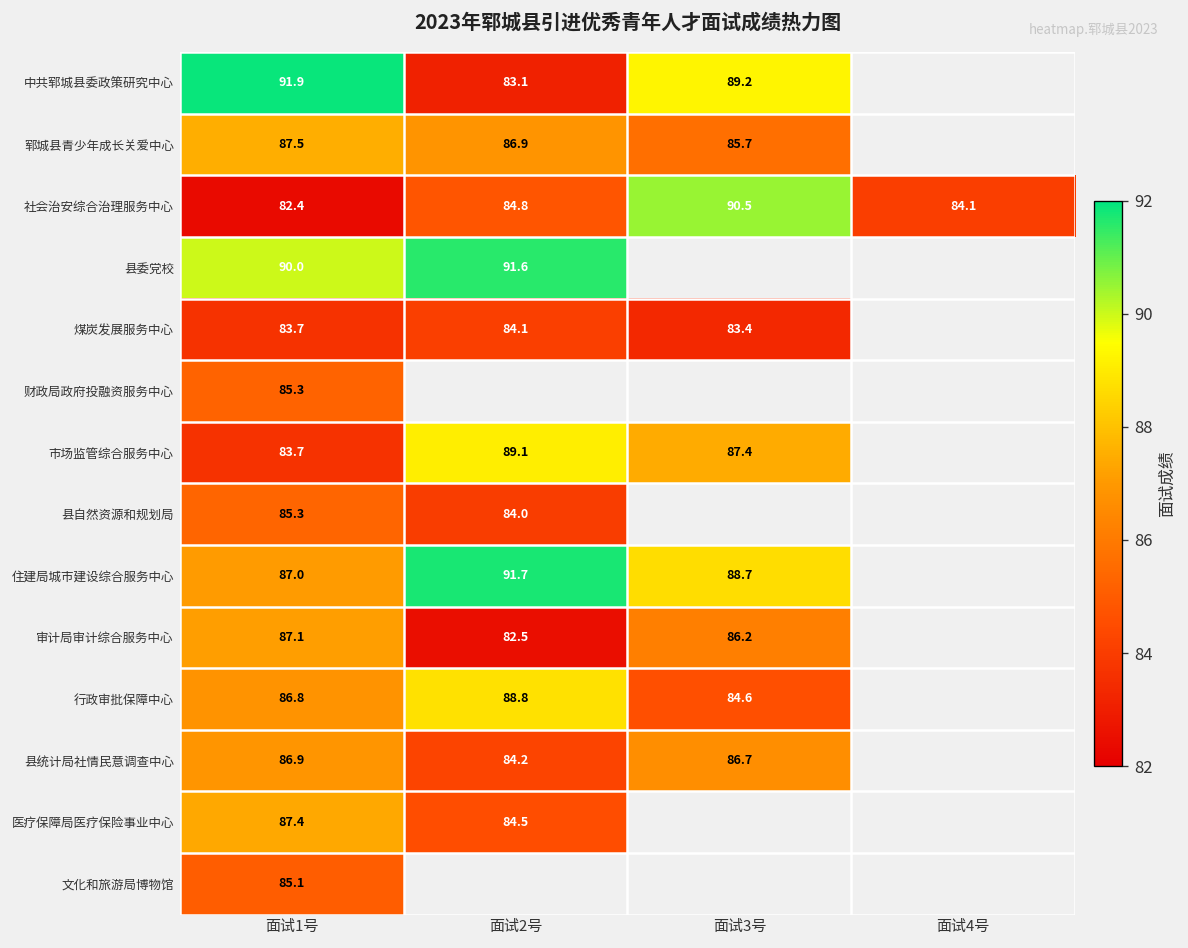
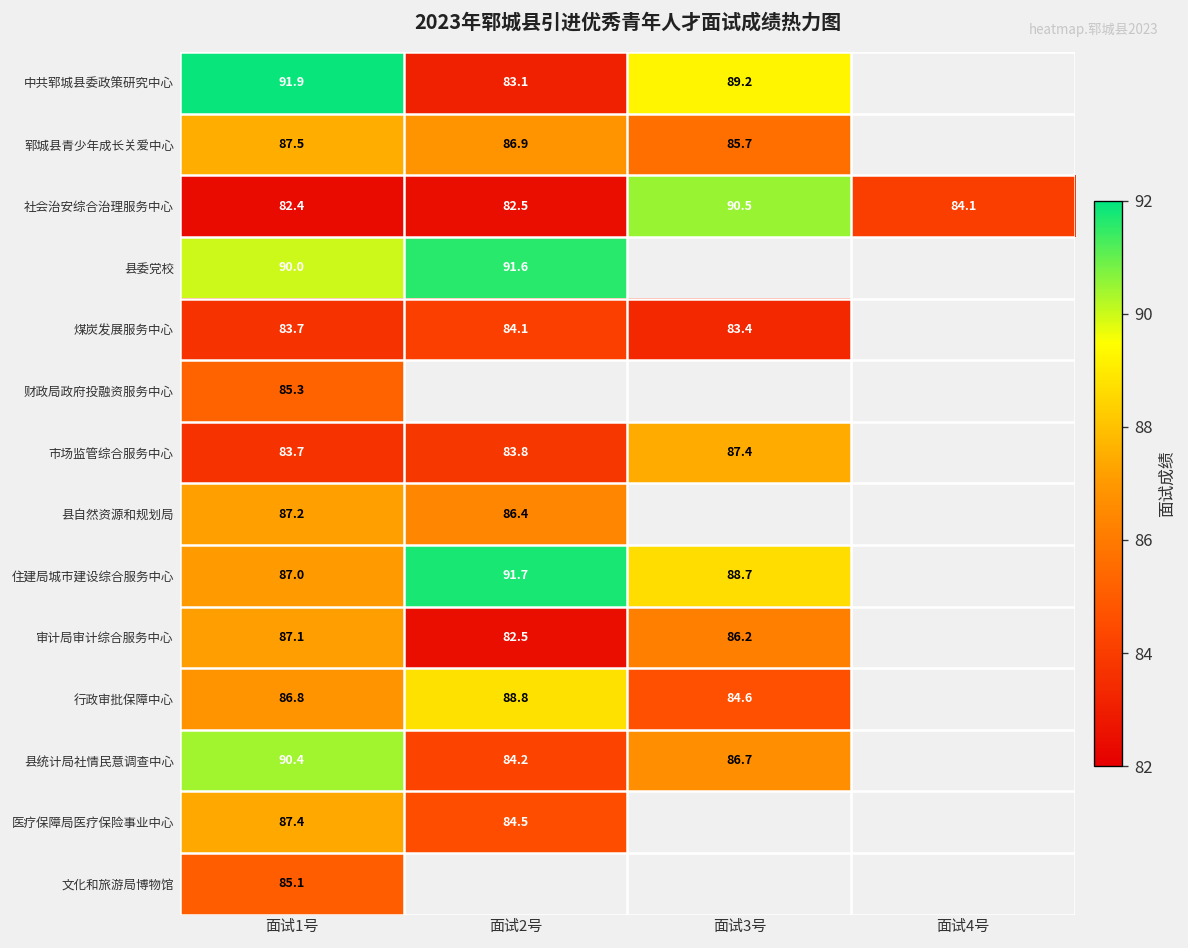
社会治安综合治理服务中心, 面试2号: 84.8 -> 82.5
市场监管综合服务中心, 面试2号: 89.1 -> 83.8
县自然资源和规划局, 面试1号: 85.3 -> 87.2
县自然资源和规划局, 面试2号: 84.0 -> 86.4
县统计局社情民意调查中心, 面试1号: 86.9 -> 90.4
